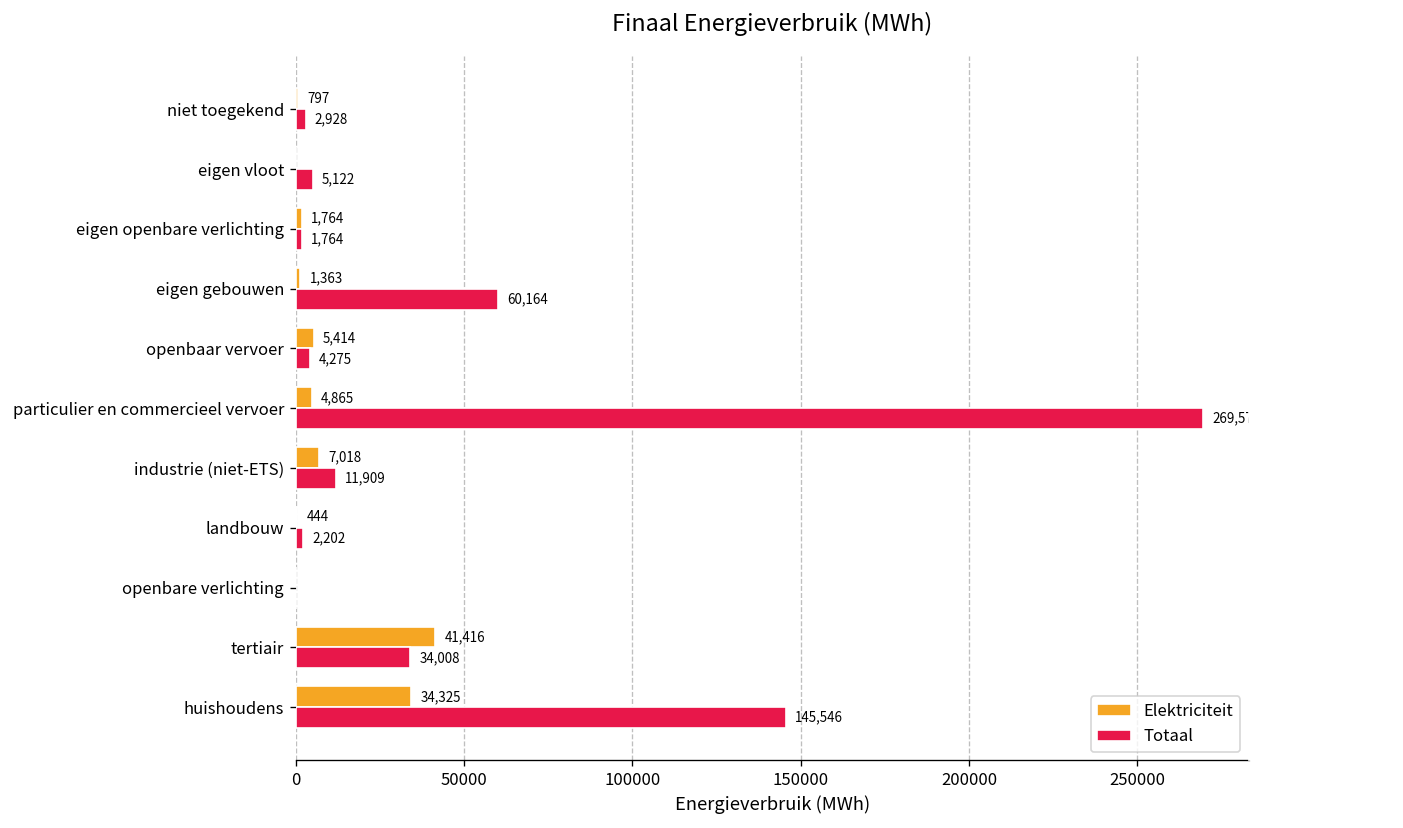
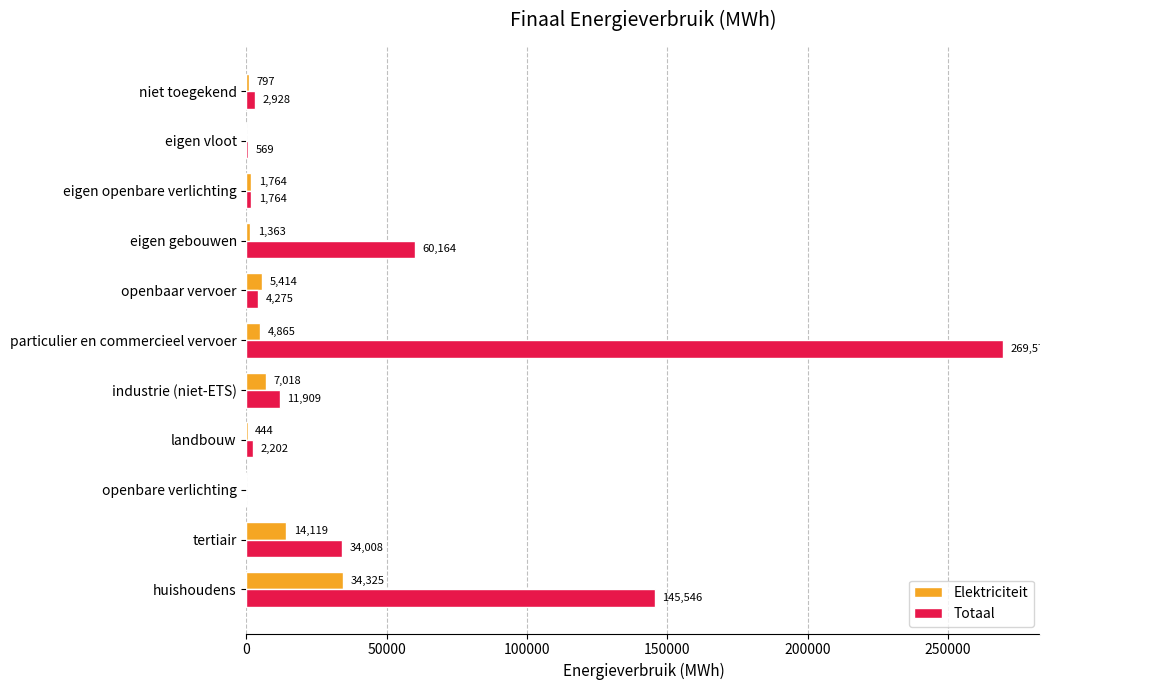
Totaal, eigen vloot: 5,122 -> 569
Elektriciteit, tertiair: 41,416 -> 14,119
